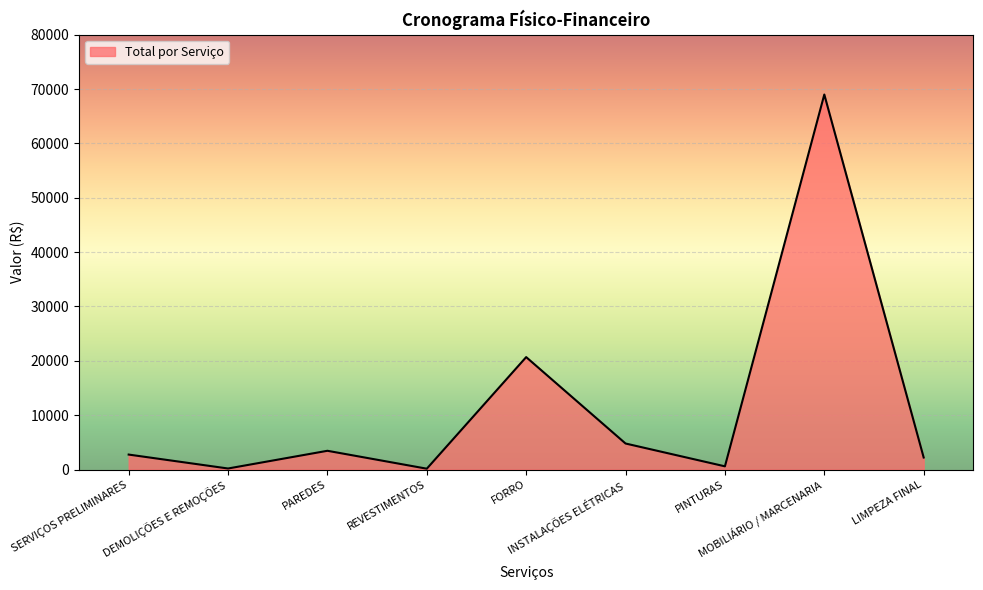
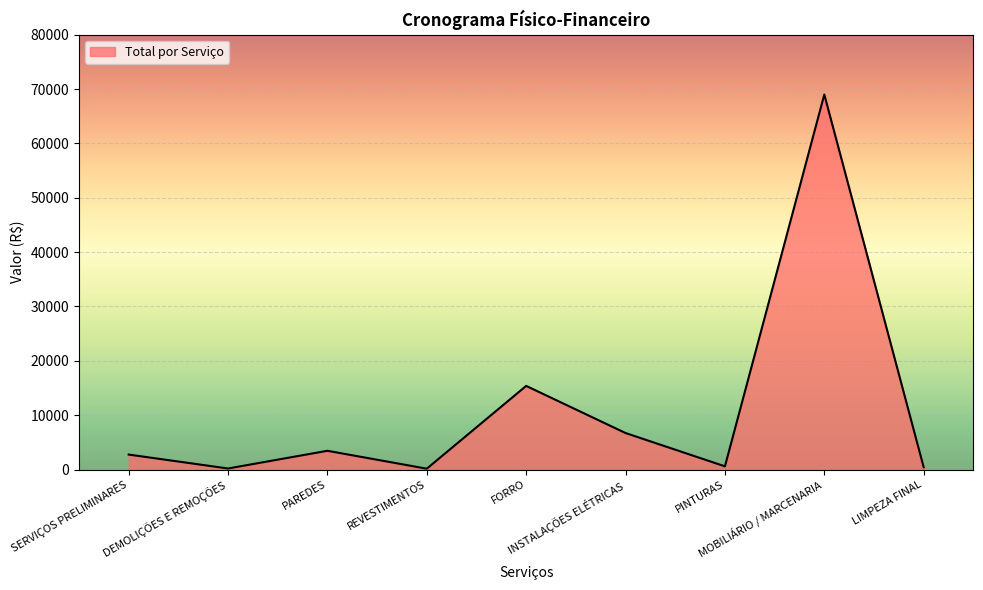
FORRO: 21000 -> 15000
INSTALAÇÕES ELÉTRICAS: 5000 -> 7000
LIMPEZA FINAL: 2000 -> 0
